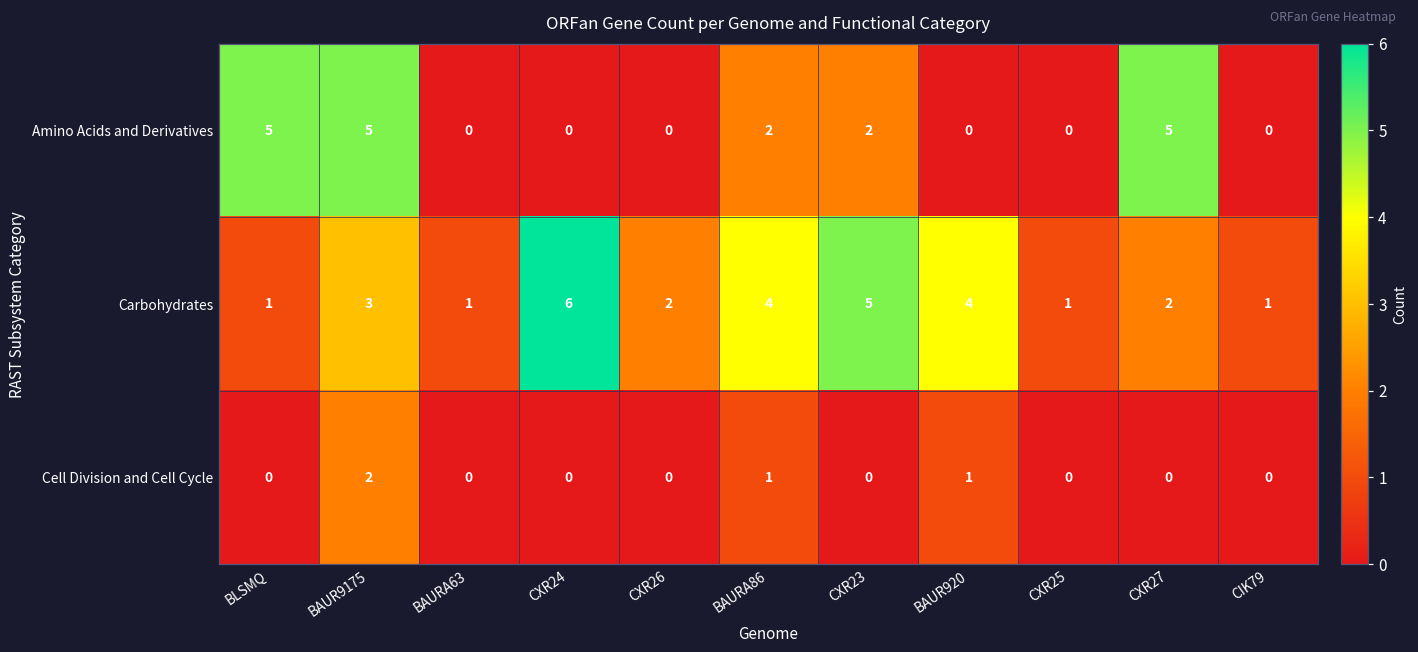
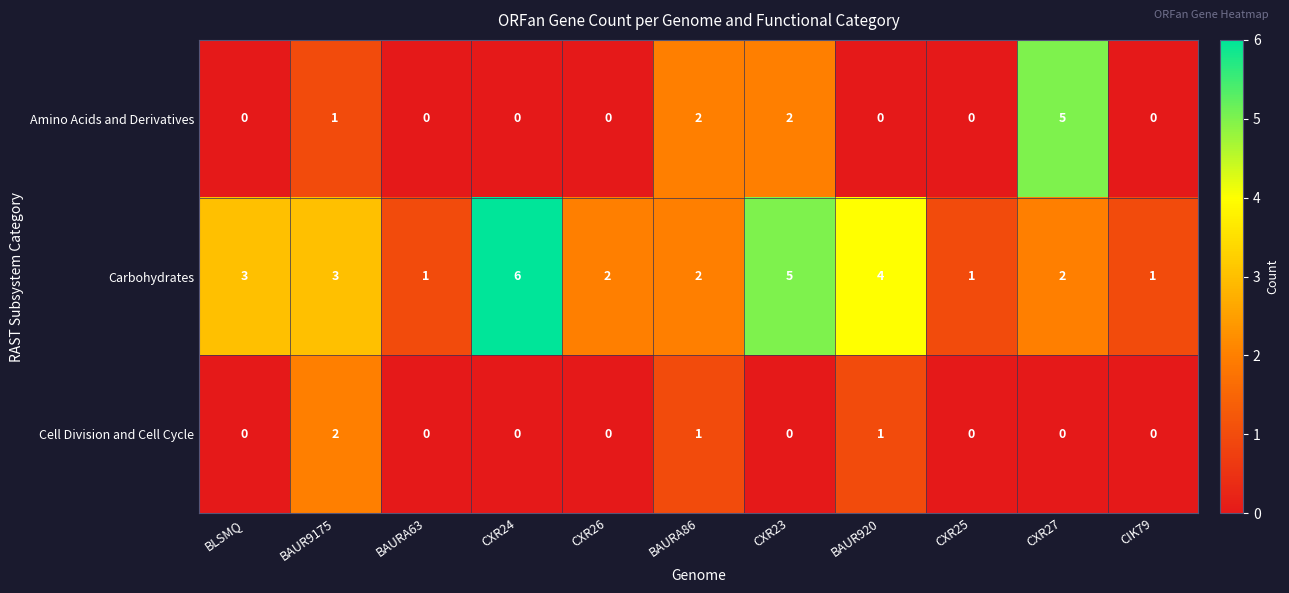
Amino Acids and Derivatives, BLSMQ: 5 -> 0
Amino Acids and Derivatives, BAUR9175: 5 -> 1
Carbohydrates, BLSMQ: 1 -> 3
Carbohydrates, BAURA86: 4 -> 2
